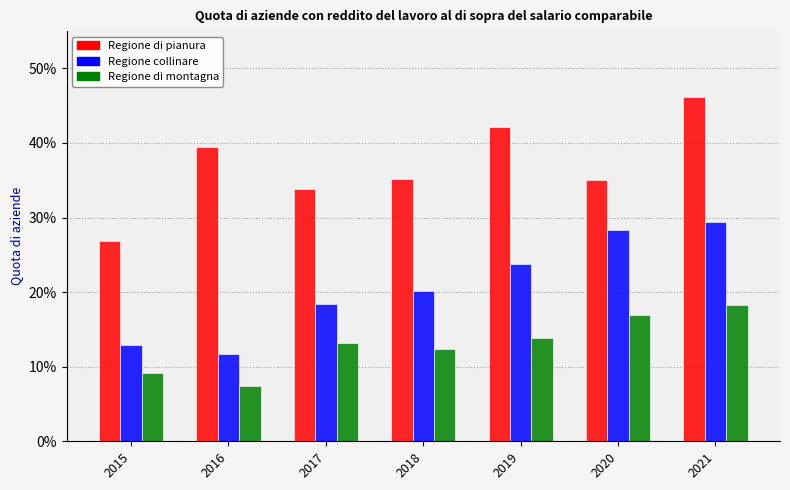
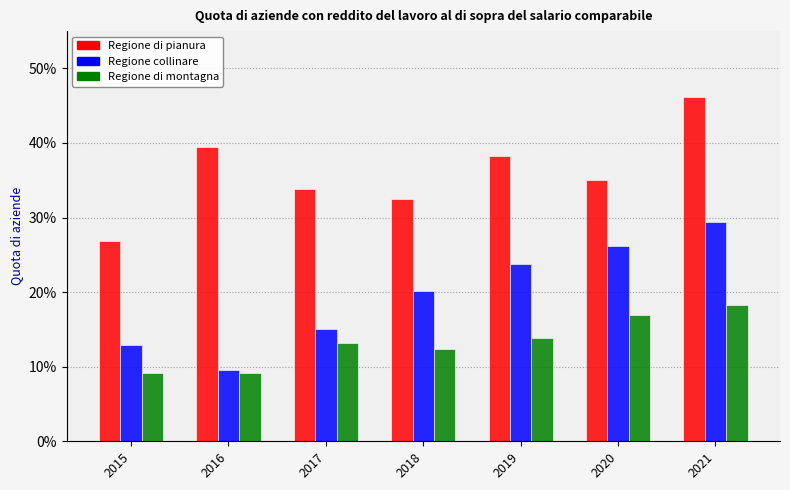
Regione collinare, 2016: 12% -> 10%
Regione di montagna, 2016: 7% -> 9%
Regione collinare, 2017: 18% -> 15%
Regione di pianura, 2018: 35% -> 33%
Regione di pianura, 2019: 42% -> 38%
Regione collinare, 2020: 28% -> 26%
